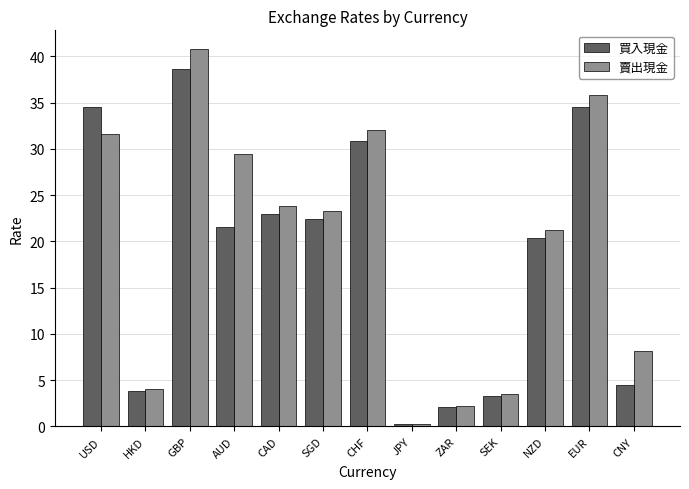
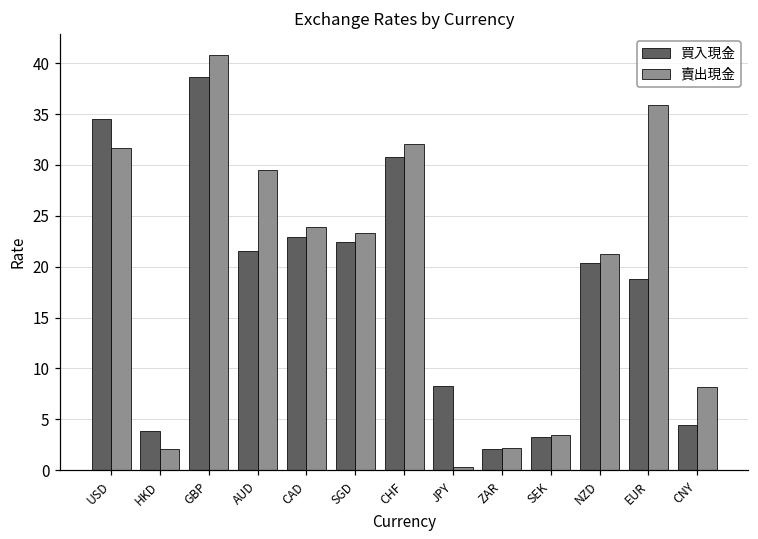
賣出現金, HKD: 4 -> 2
買入現金, JPY: 0 -> 8
買入現金, EUR: 35 -> 19
